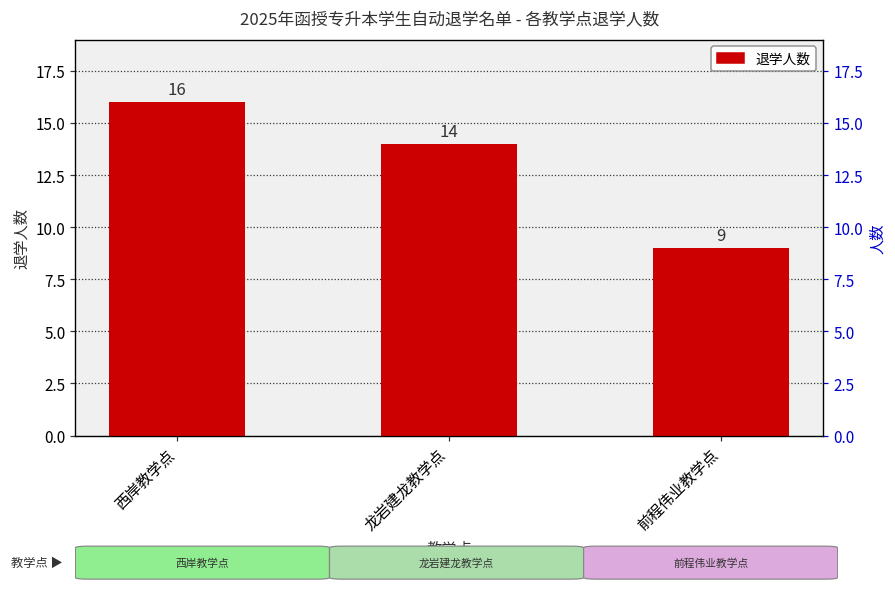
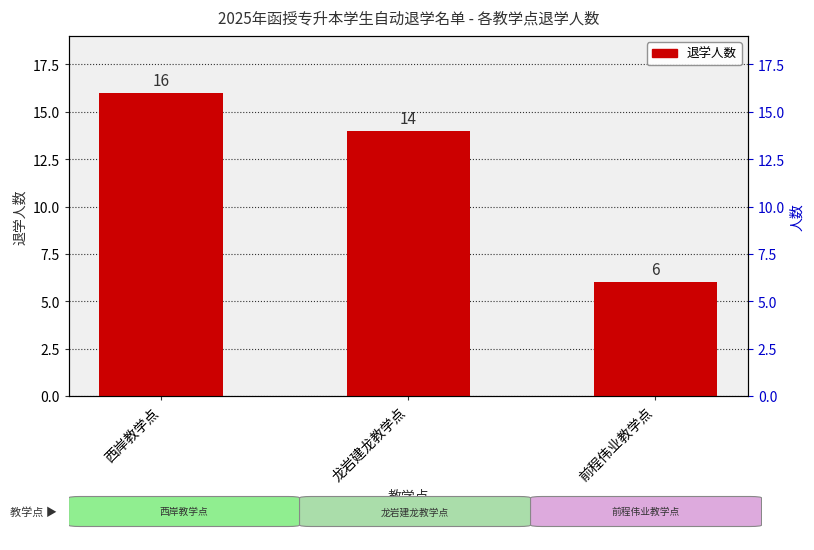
前程伟业教学点: 9 -> 6
